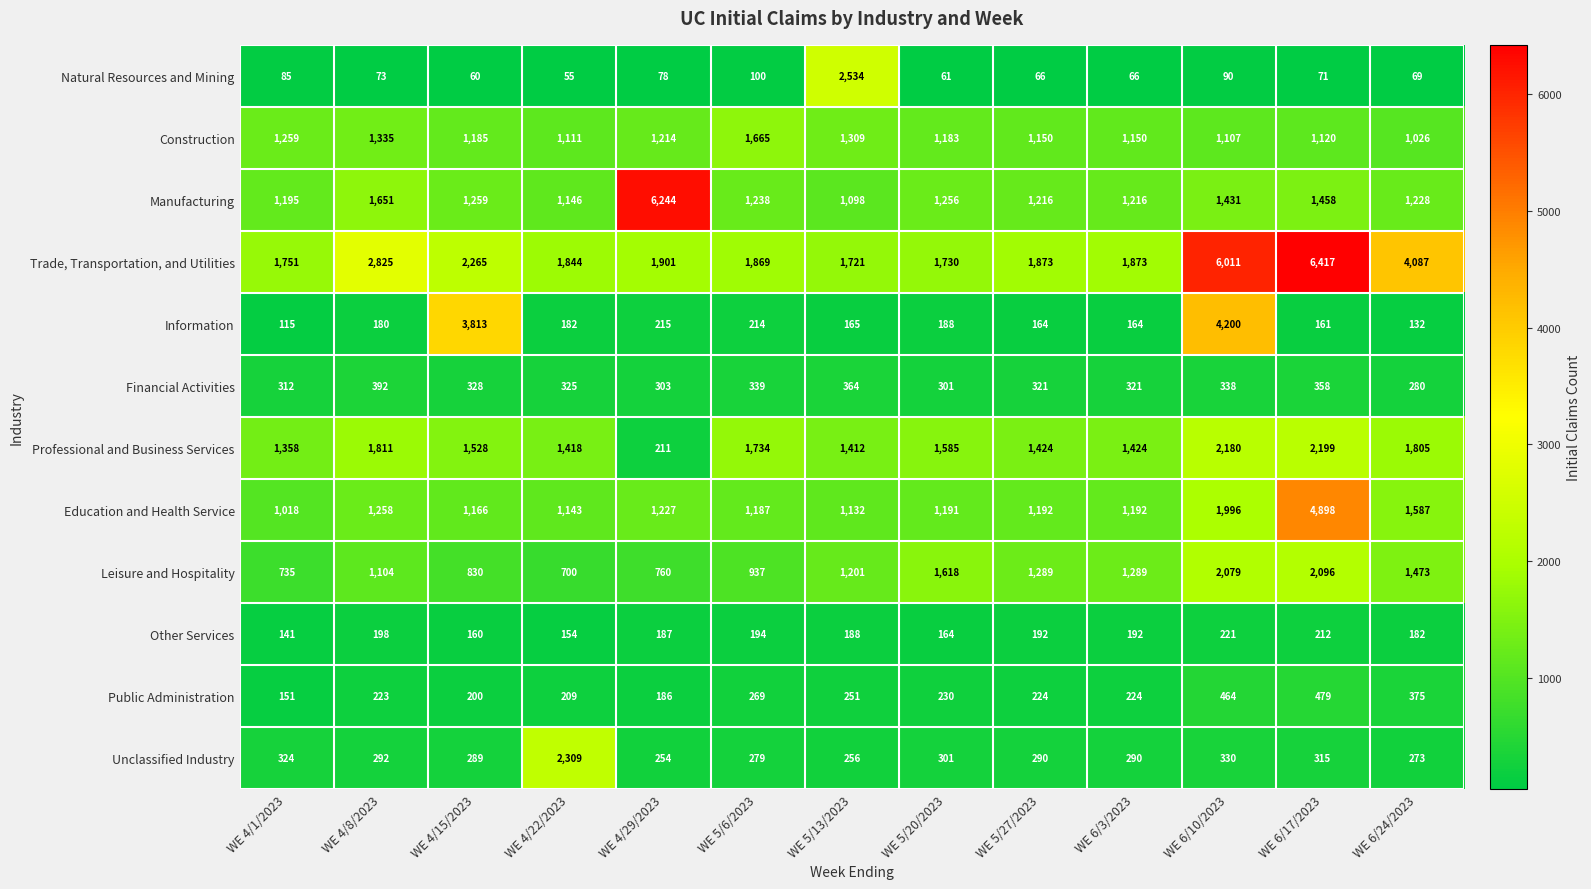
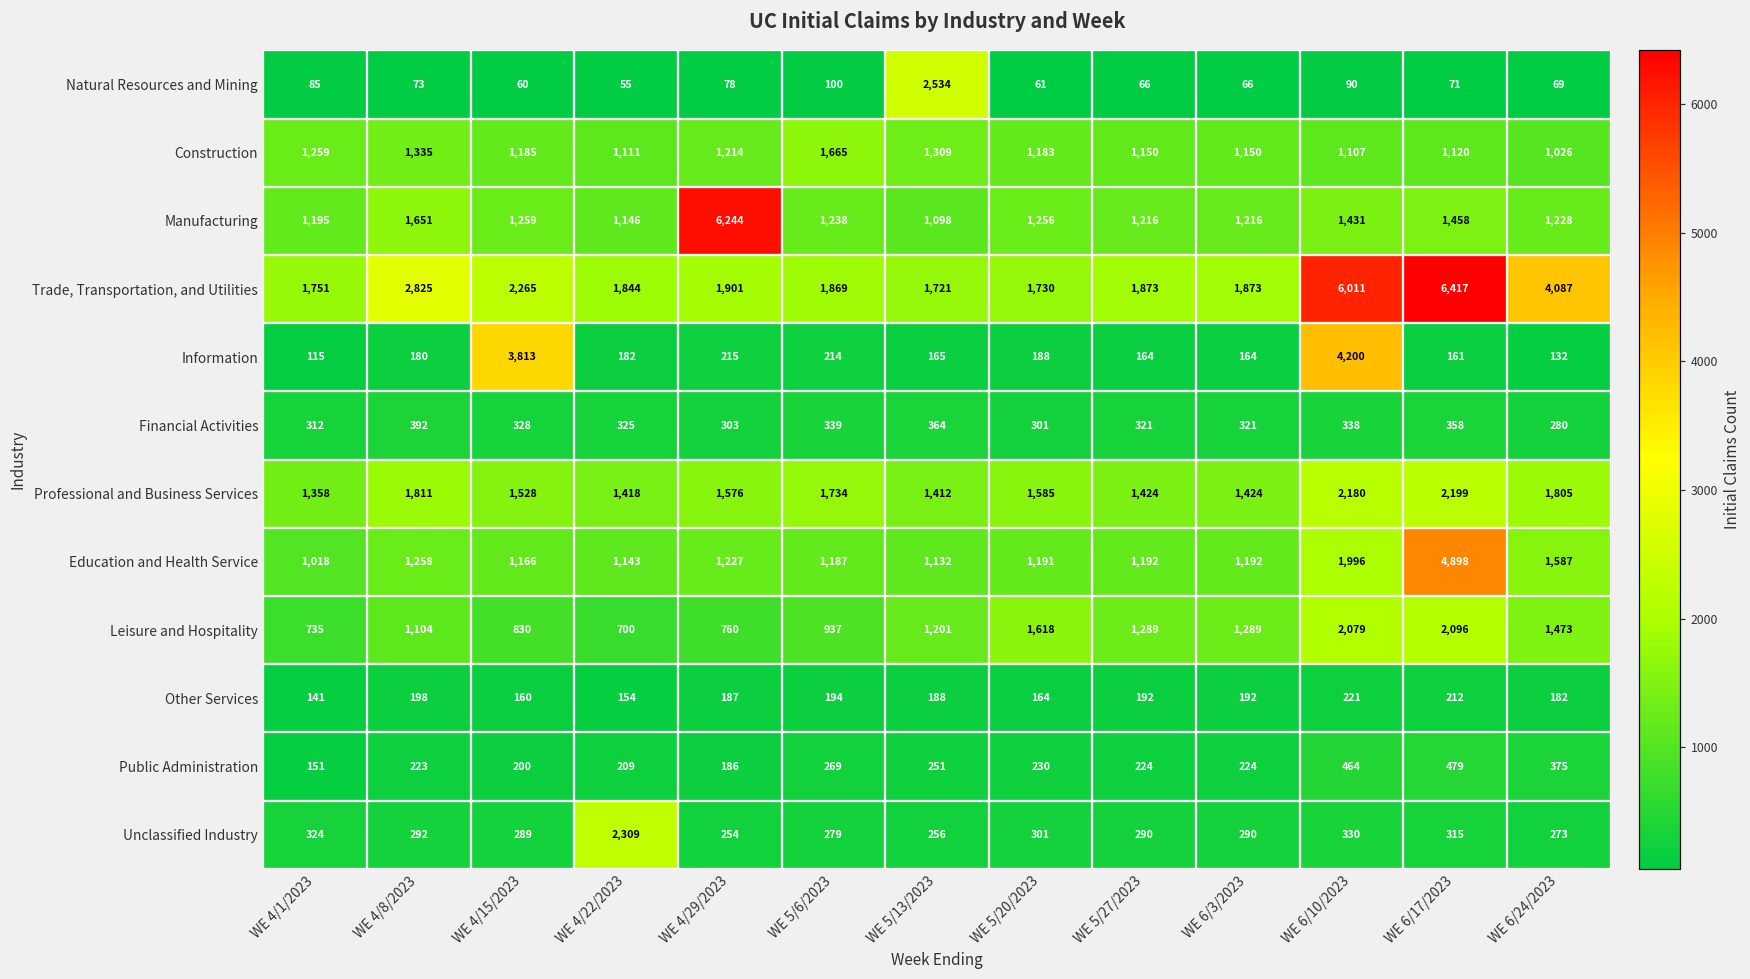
Professional and Business Services, WE 4/29/2023: 211 -> 1,576
